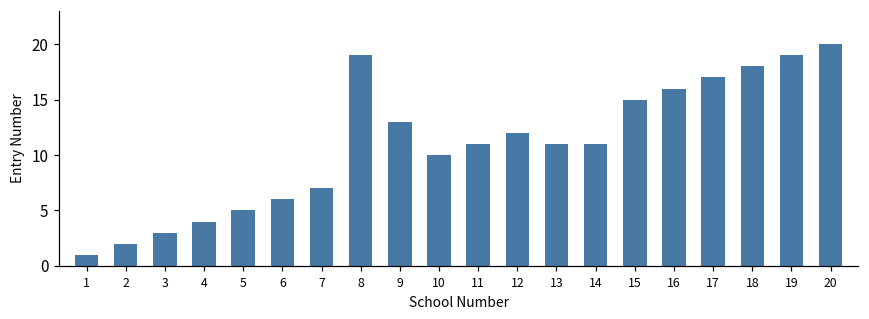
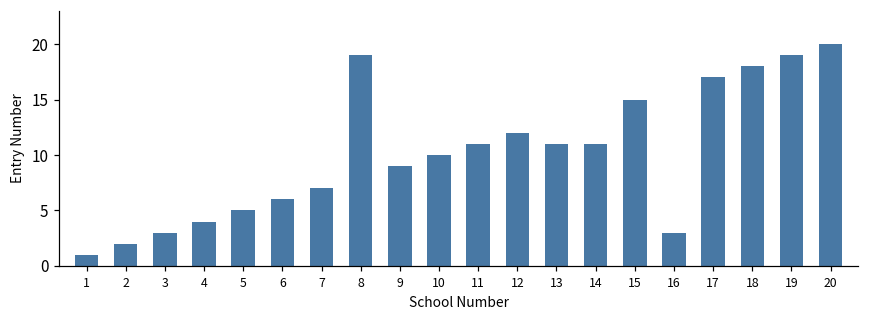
9: 13 -> 9
16: 16 -> 3
